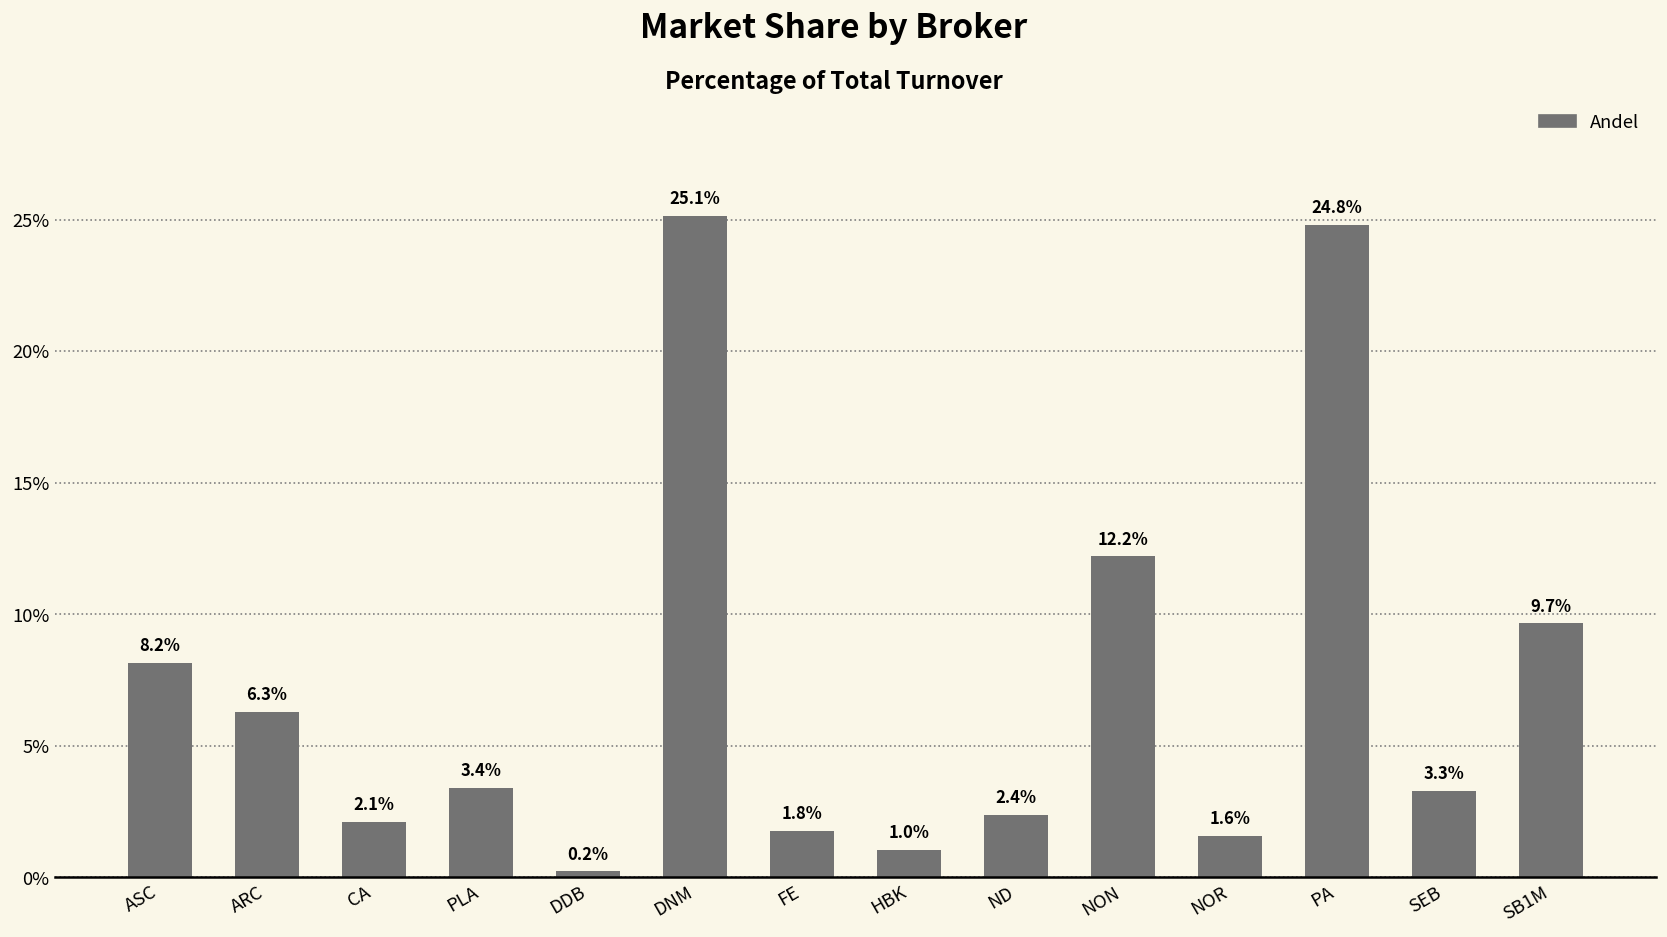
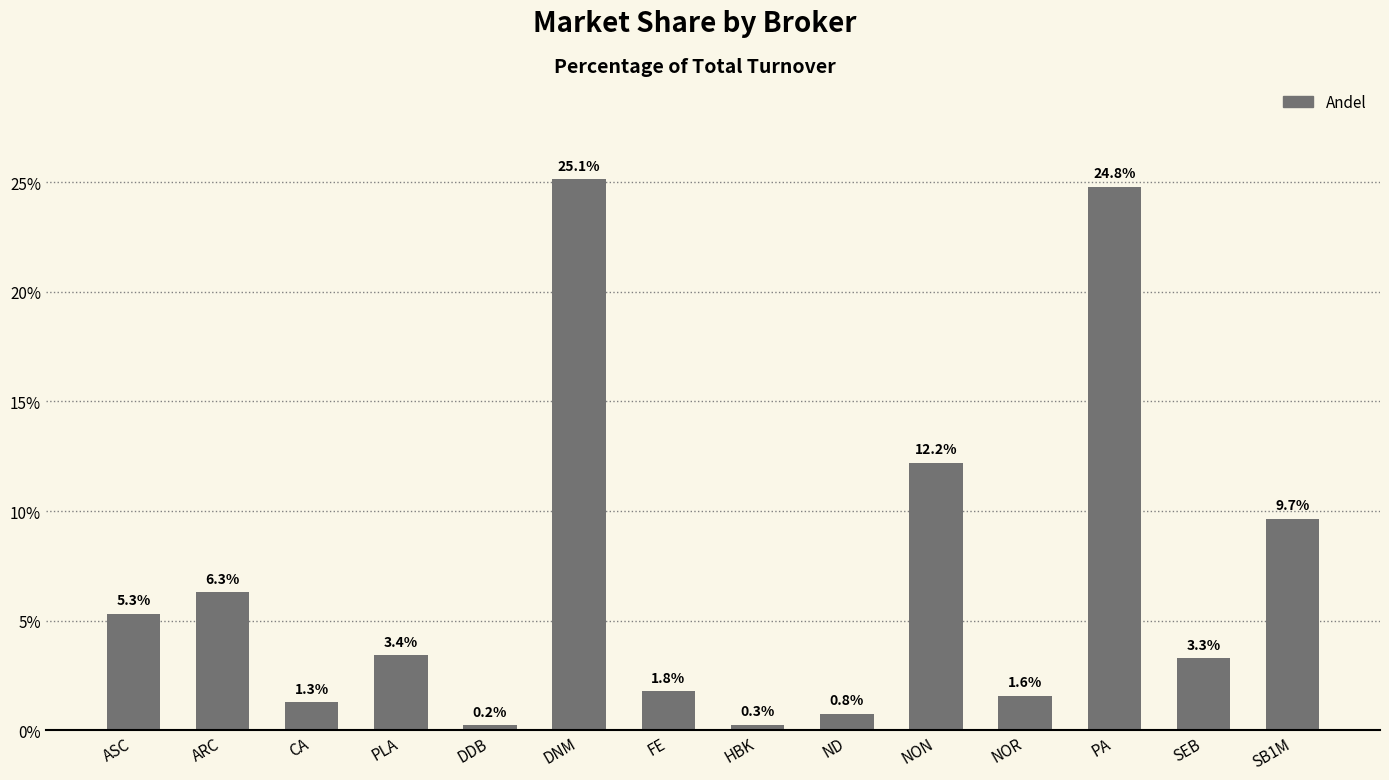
ASC: 8.2% -> 5.3%
CA: 2.1% -> 1.3%
HBK: 1.0% -> 0.3%
ND: 2.4% -> 0.8%
